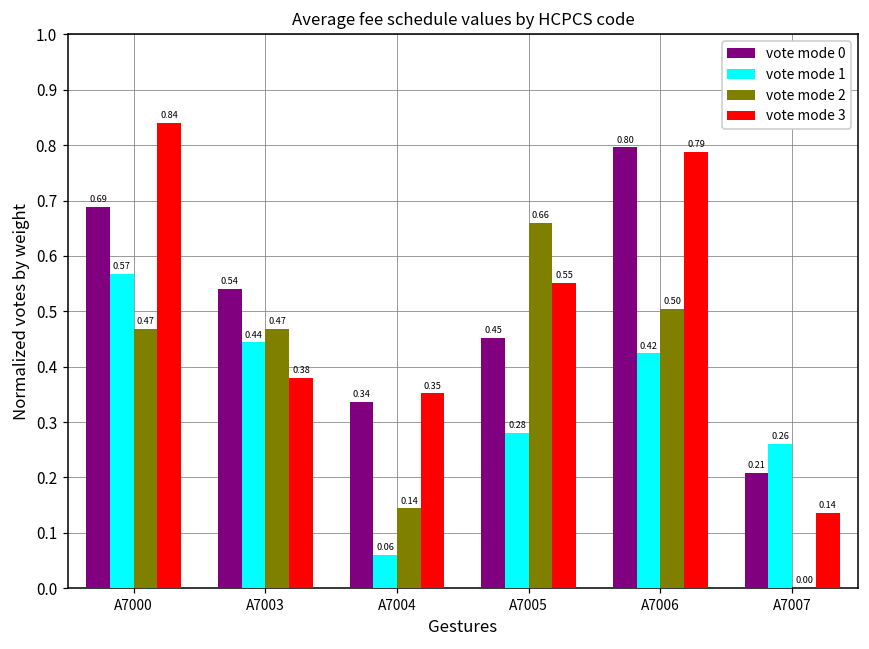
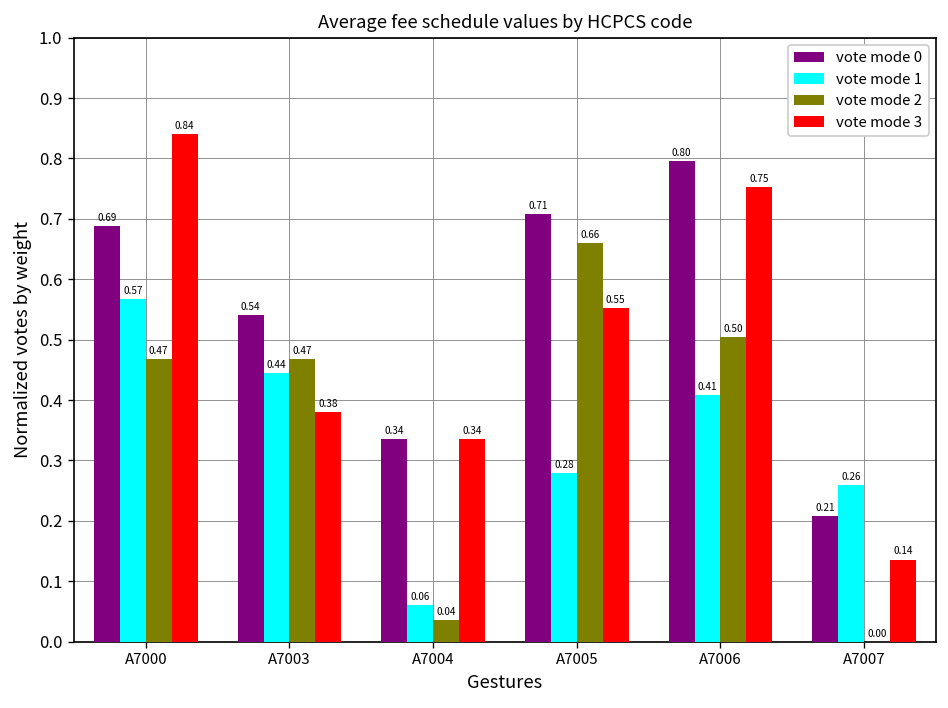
vote mode 2, A7004: 0.14 -> 0.04
vote mode 3, A7004: 0.35 -> 0.34
vote mode 0, A7005: 0.45 -> 0.71
vote mode 1, A7006: 0.42 -> 0.41
vote mode 3, A7006: 0.79 -> 0.75
